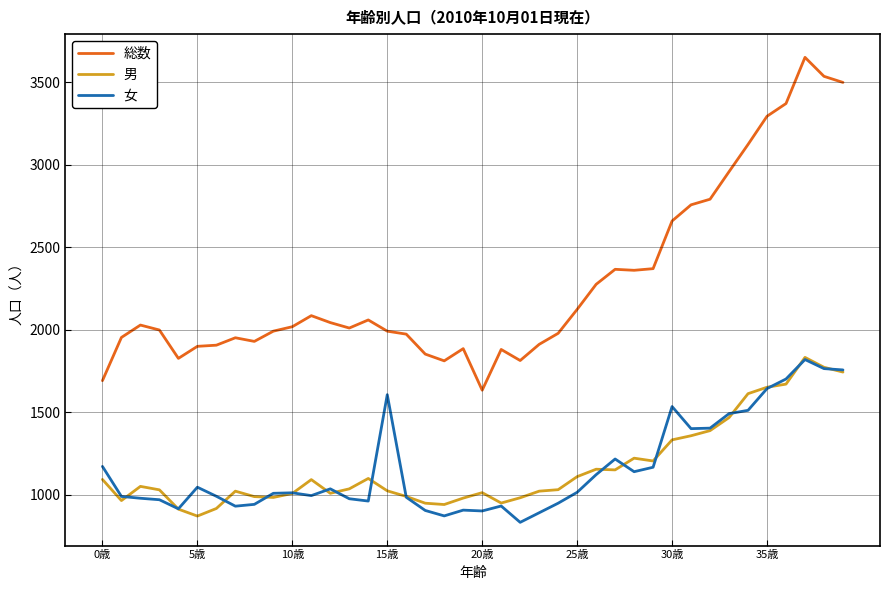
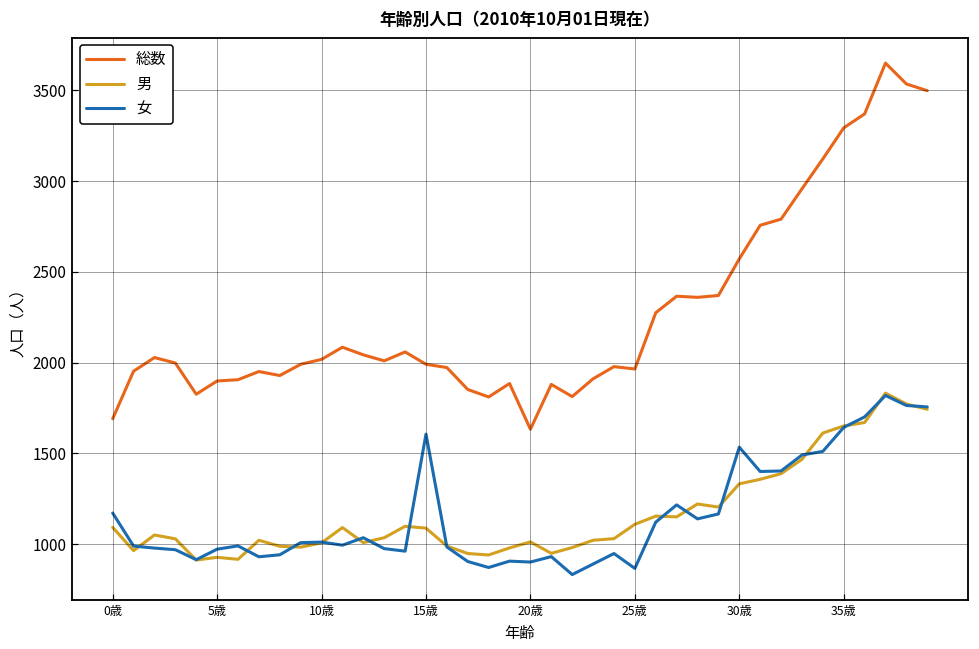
男, 5歳: 870 -> 930
女, 5歳: 1050 -> 970
男, 15歳: 1020 -> 1090
総数, 25歳: 2120 -> 1970
女, 25歳: 1010 -> 870
総数, 30歳: 2660 -> 2570
